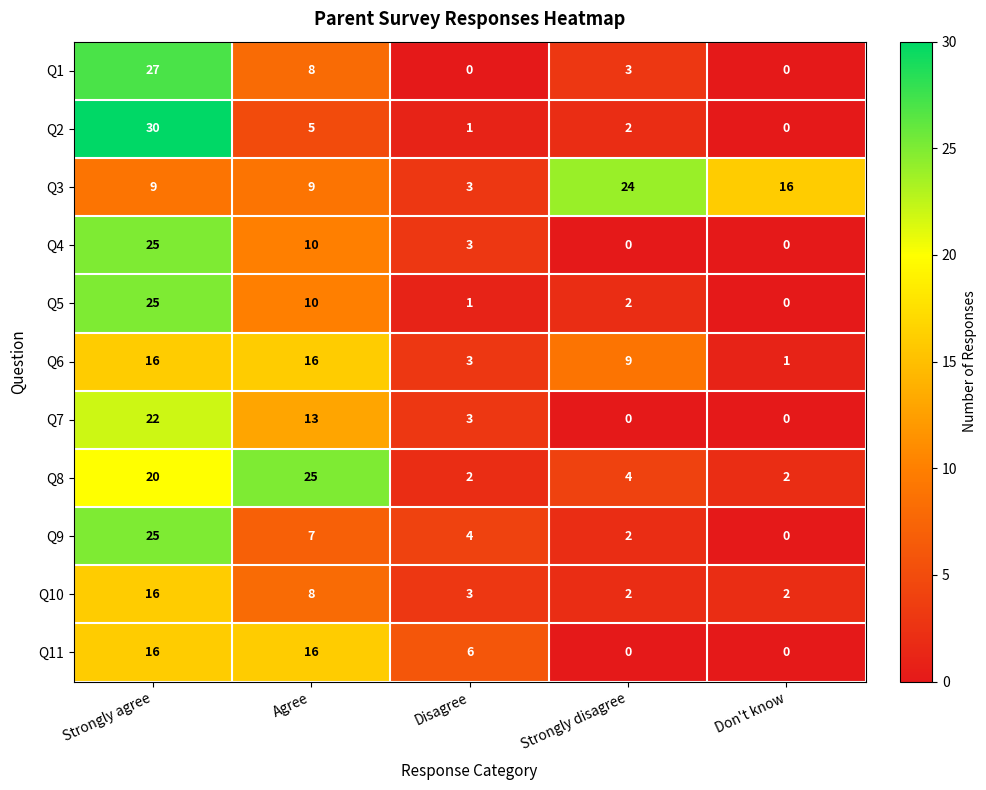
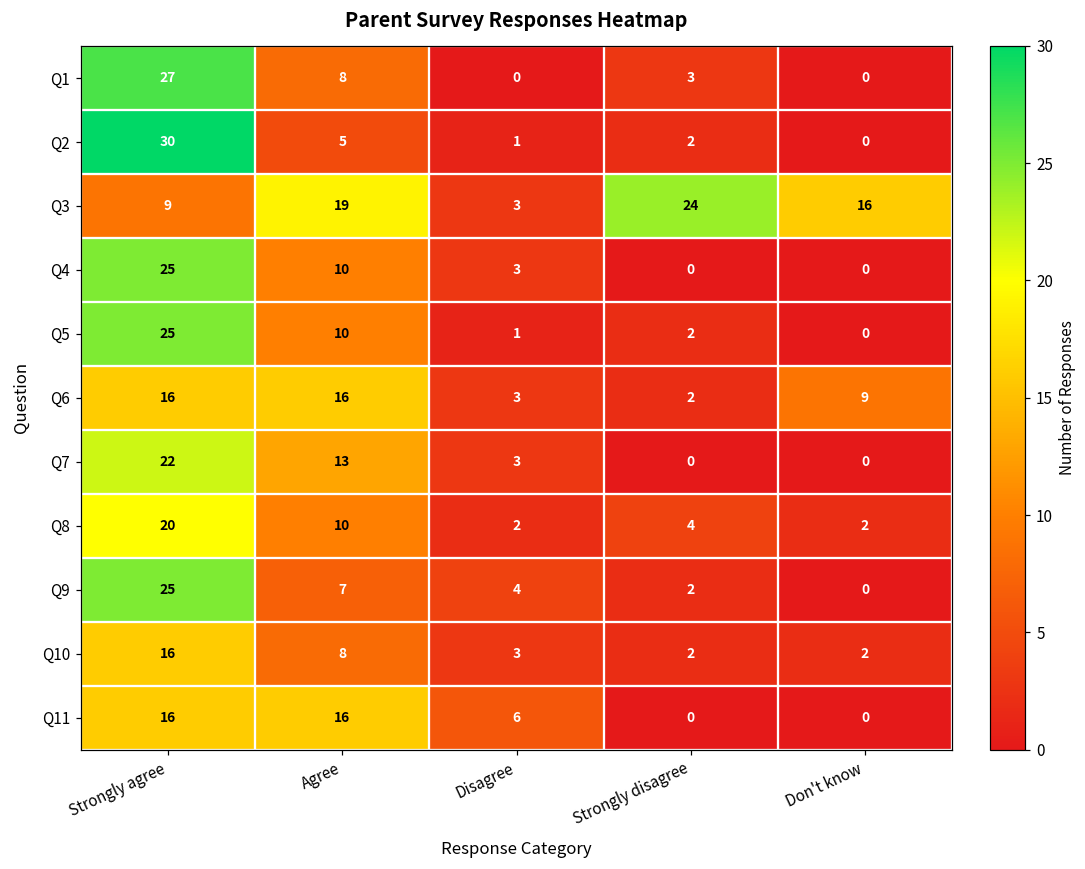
Q3, Agree: 9 -> 19
Q6, Strongly disagree: 9 -> 2
Q6, Don't know: 1 -> 9
Q8, Agree: 25 -> 10
